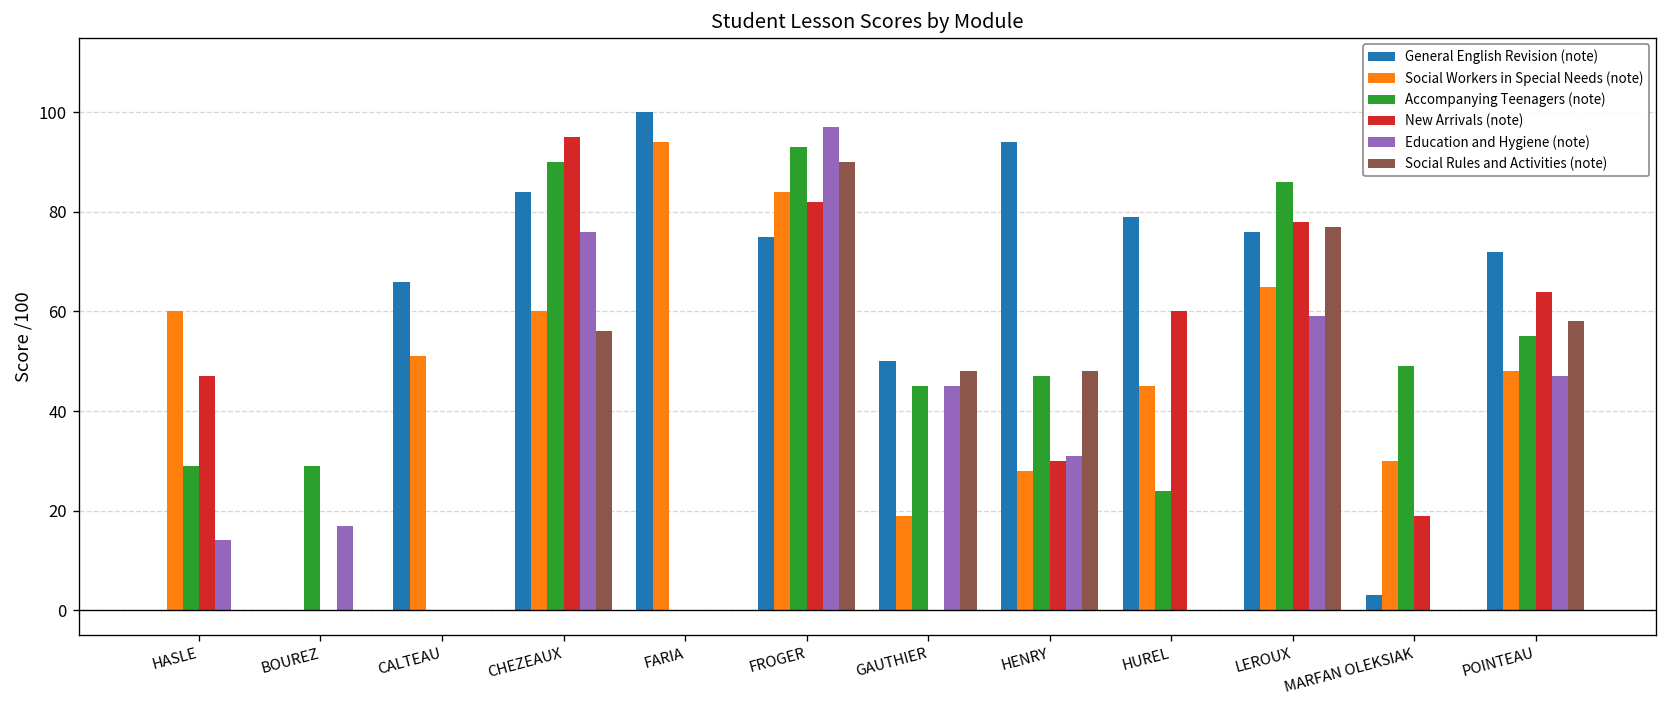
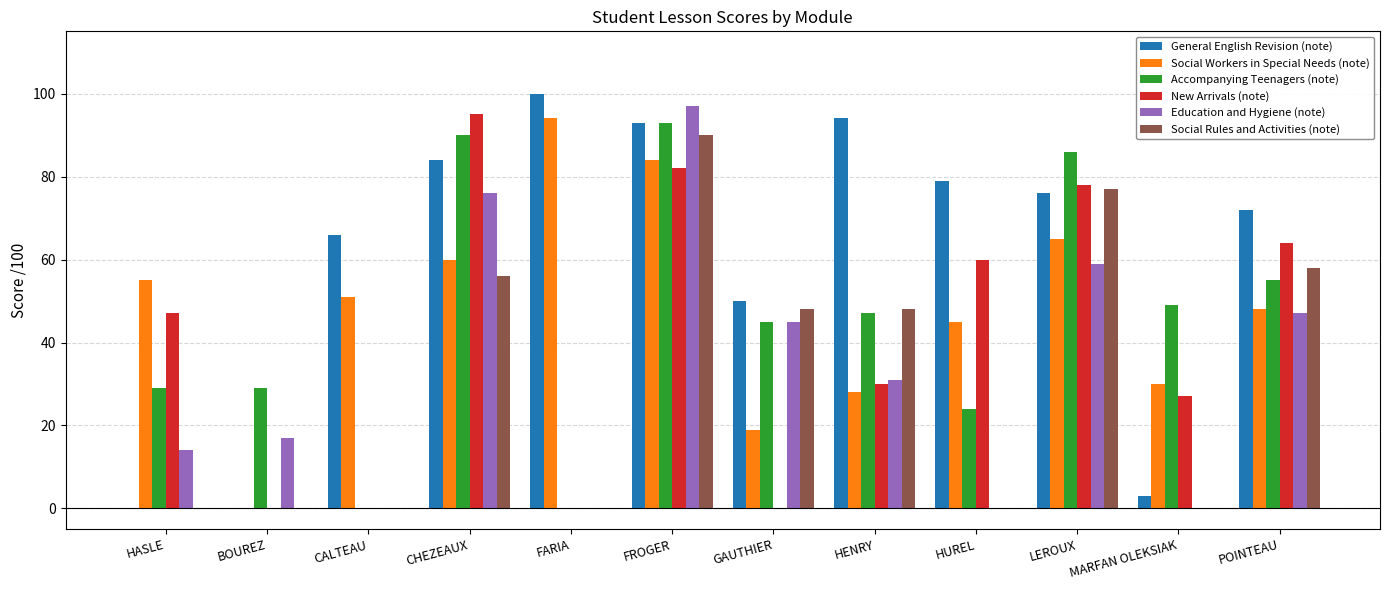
Social Workers in Special Needs (note), HASLE: 60 -> 55
General English Revision (note), FROGER: 75 -> 93
New Arrivals (note), MARFAN OLEKSIAK: 19 -> 27
